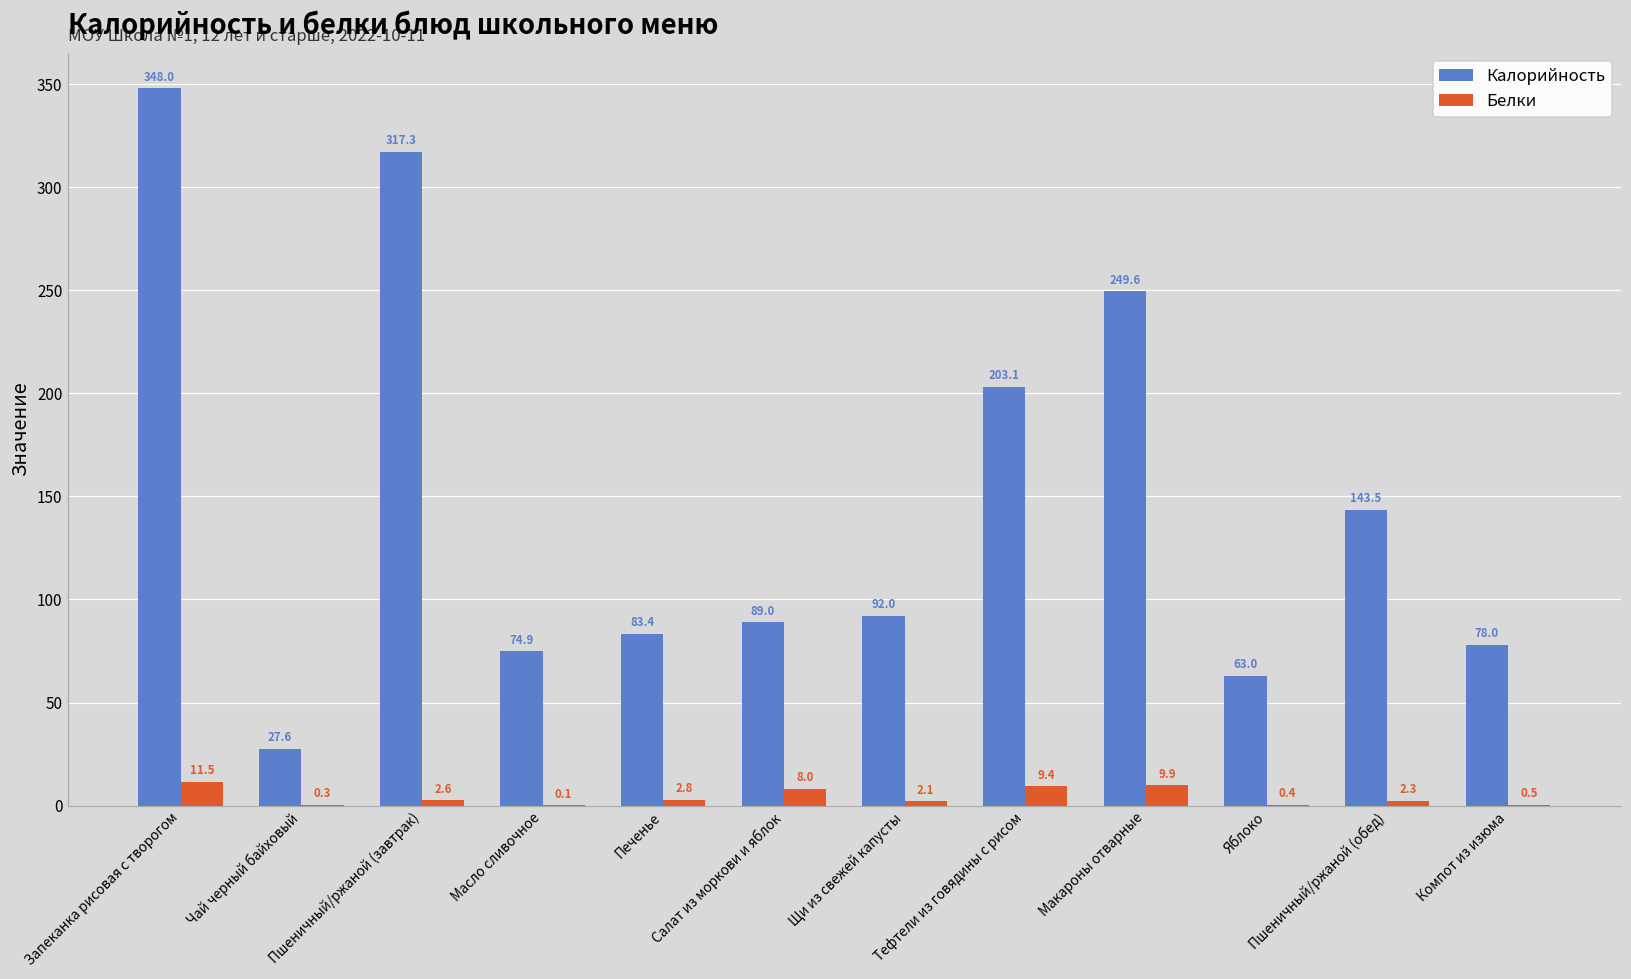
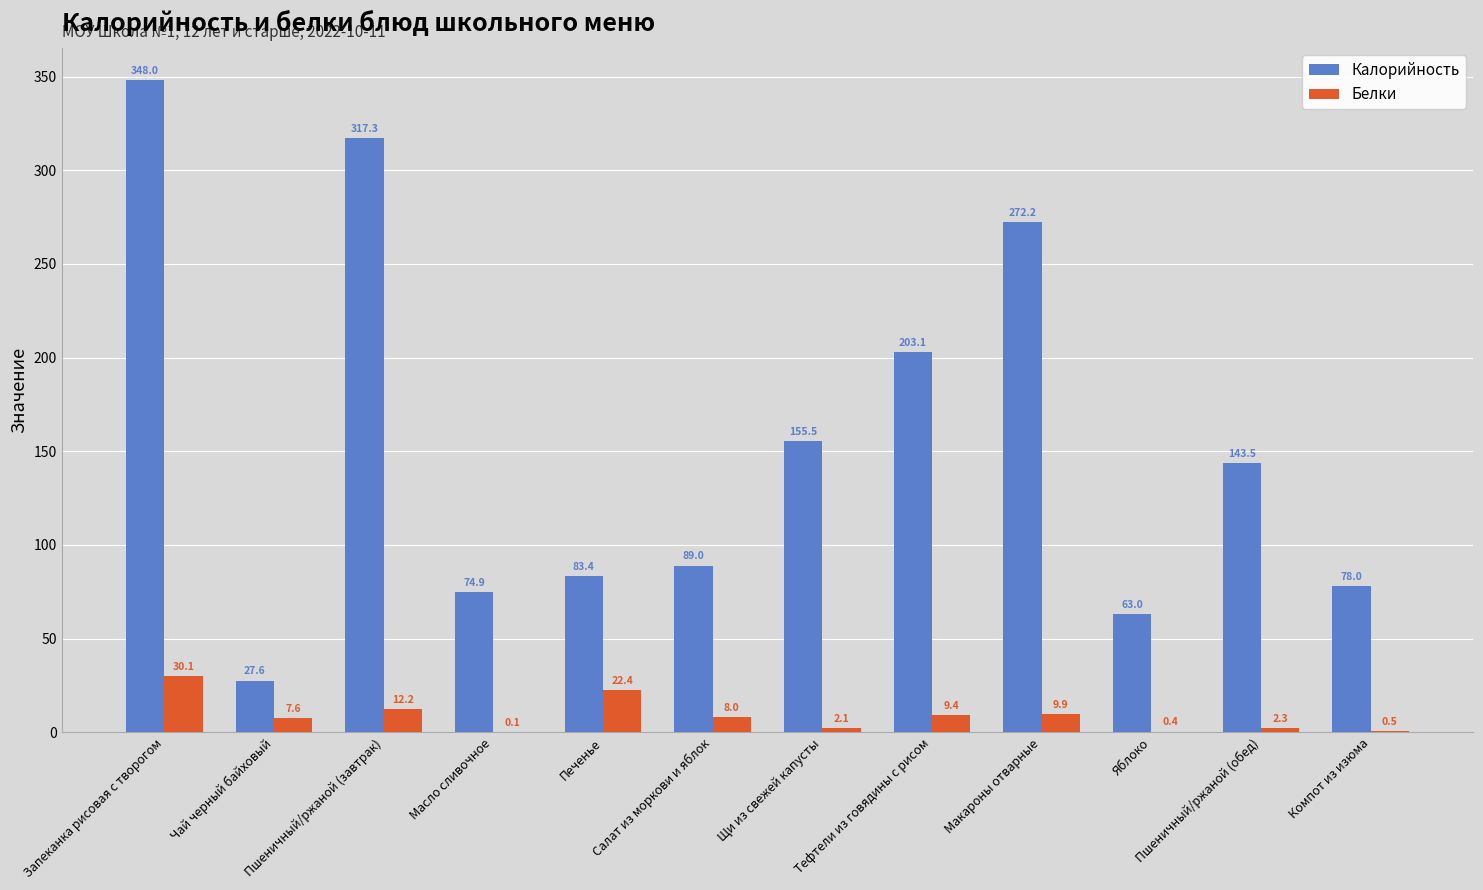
Белки, Запеканка рисовая с творогом: 11.5 -> 30.1
Белки, Чай черный байховый: 0.3 -> 7.6
Белки, Пшеничный/ржаной (завтрак): 2.6 -> 12.2
Белки, Печенье: 2.8 -> 22.4
Калорийность, Щи из свежей капусты: 92.0 -> 155.5
Калорийность, Макароны отварные: 249.6 -> 272.2
